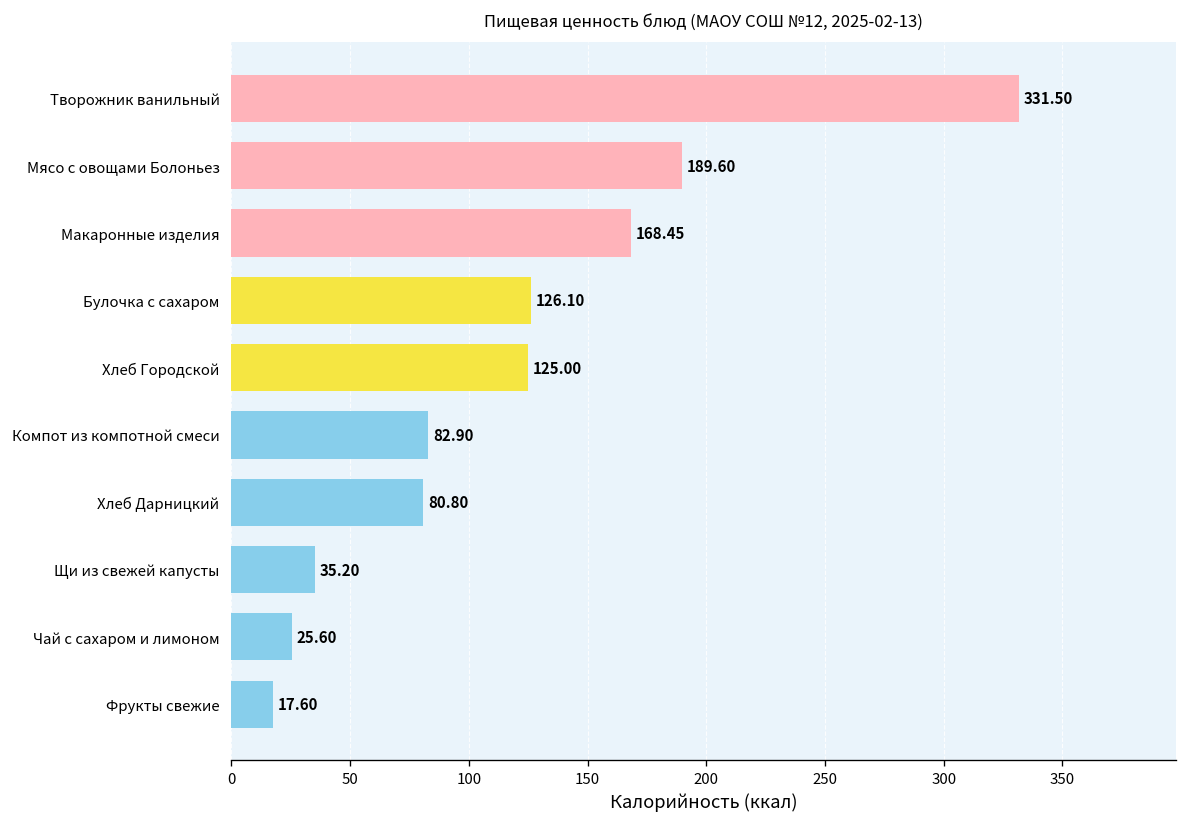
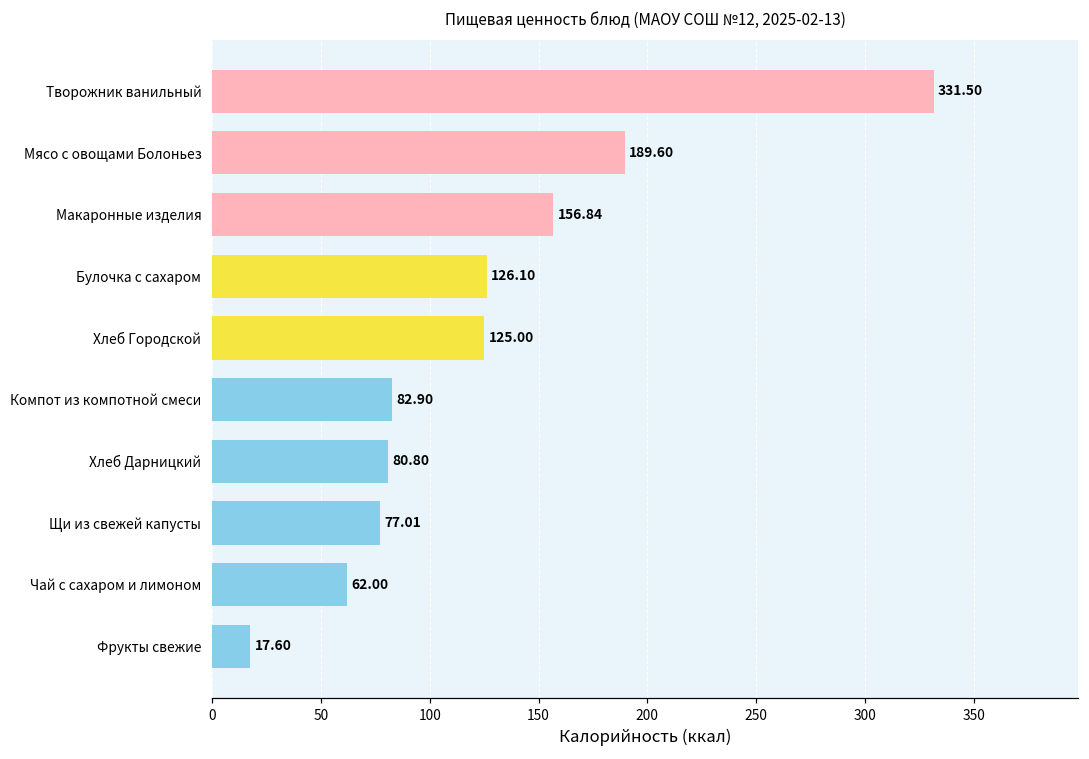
Макаронные изделия: 168.45 -> 156.84
Щи из свежей капусты: 35.20 -> 77.01
Чай с сахаром и лимоном: 25.60 -> 62.00
